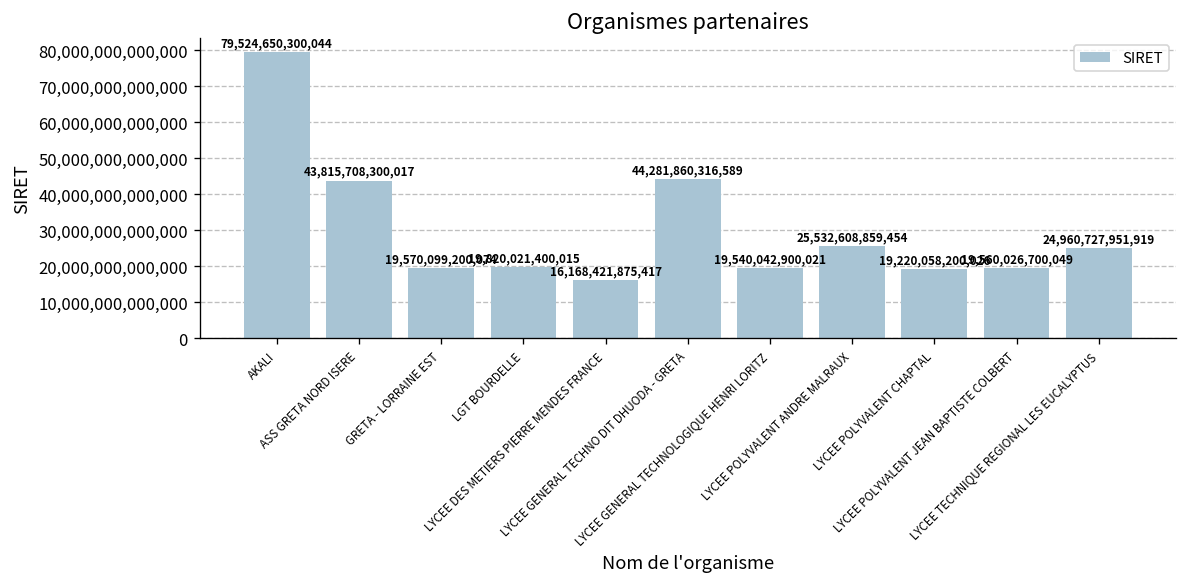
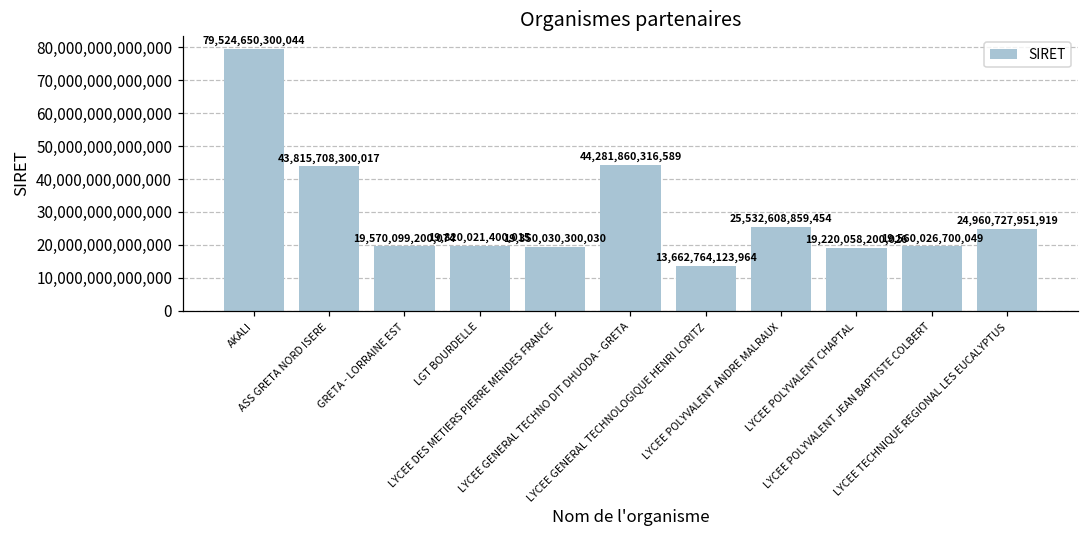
LYCEE DES METIERS PIERRE MENDES FRANCE: 16,168,421,875,417 -> 19,350,030,300,030
LYCEE GENERAL TECHNOLOGIQUE HENRI LORITZ: 19,540,042,900,021 -> 13,662,764,123,964
